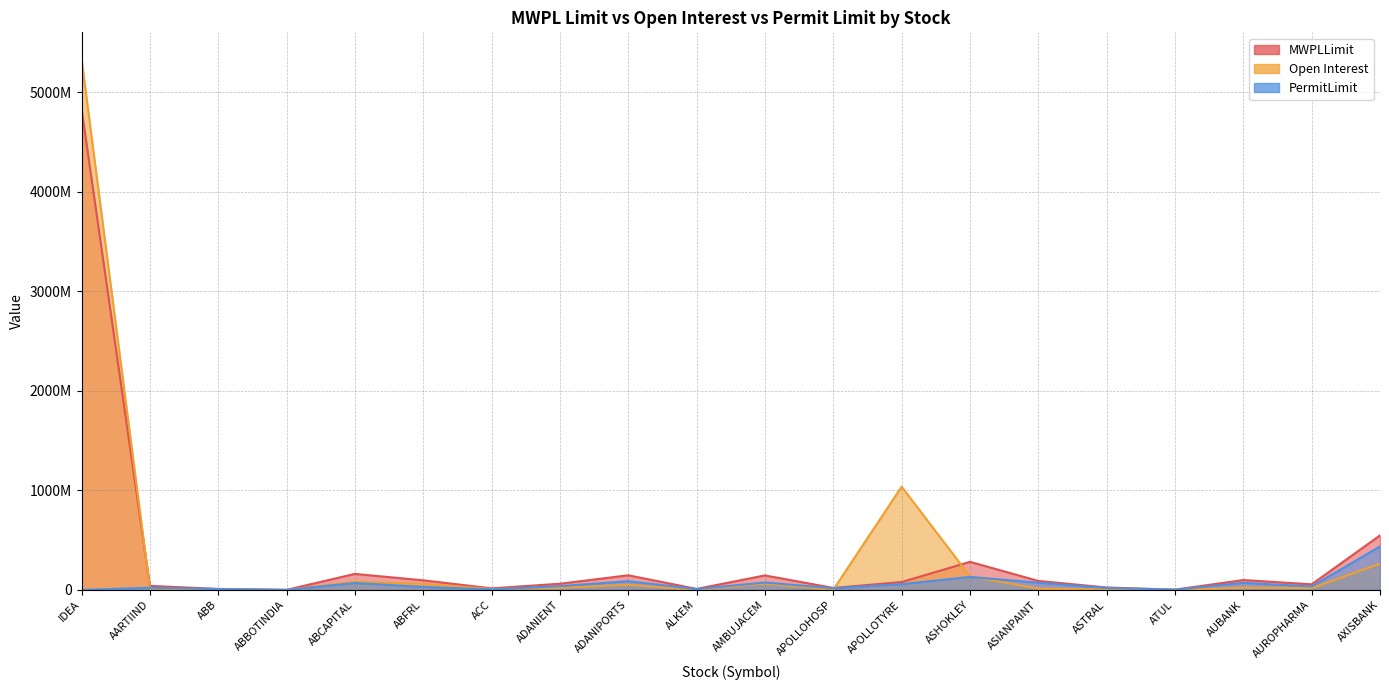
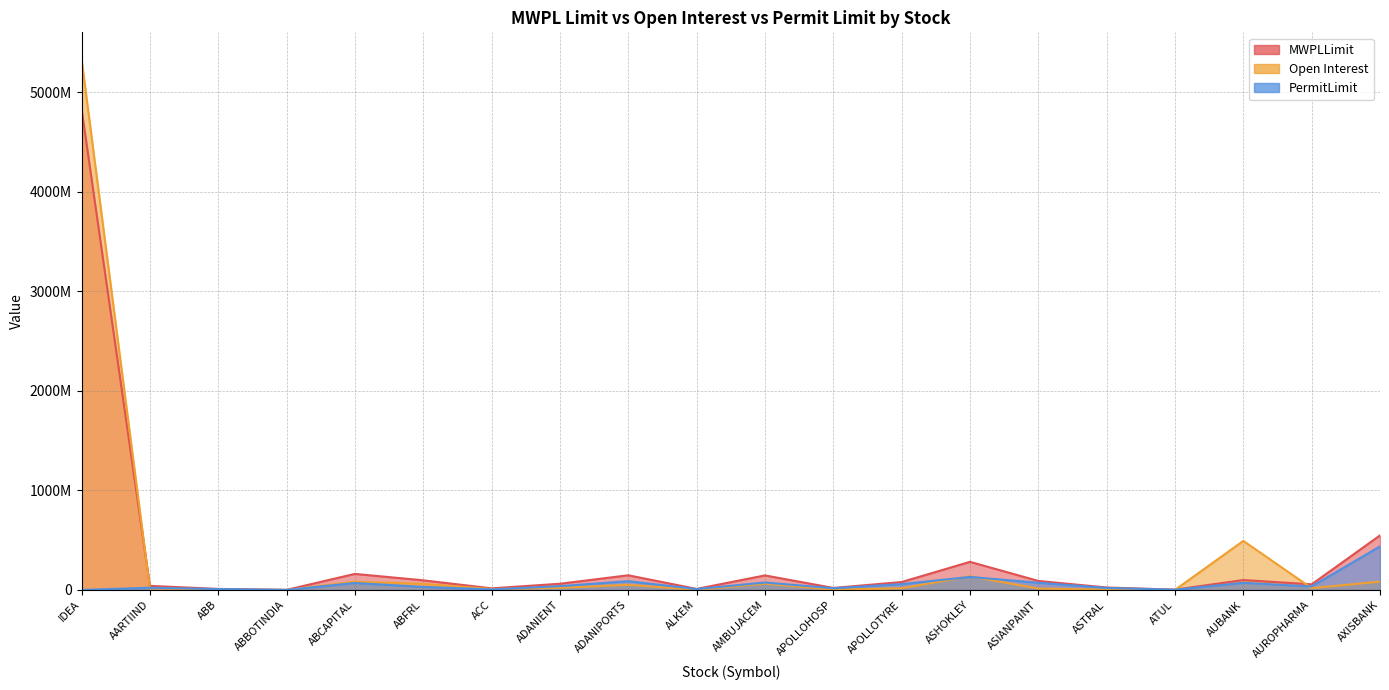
Open Interest, APOLLOTYRE: 1000000000 -> 0
Open Interest, AUBANK: 0 -> 500000000
Open Interest, AXISBANK: 300000000 -> 100000000
